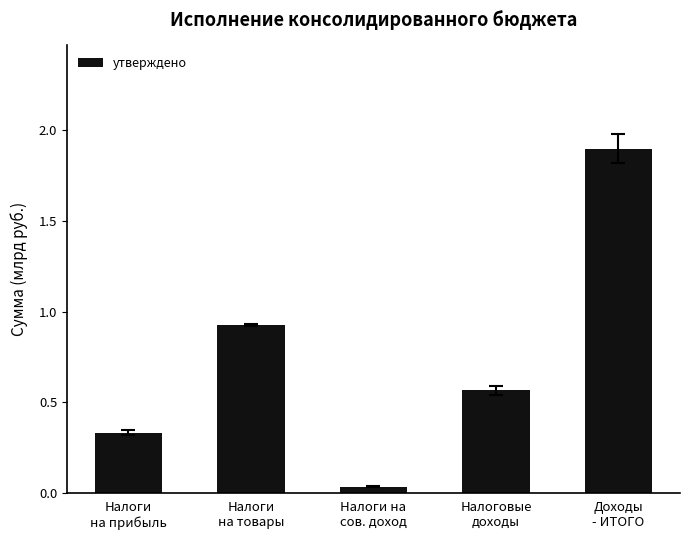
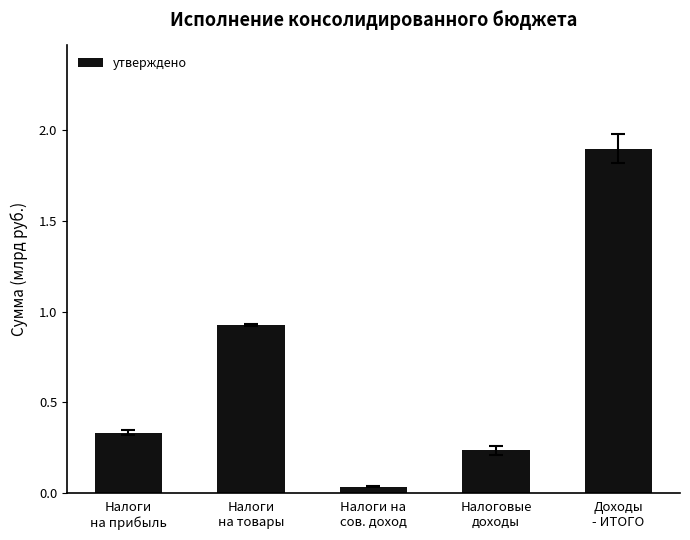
утверждено, Налоговые доходы: 0.57 -> 0.23
